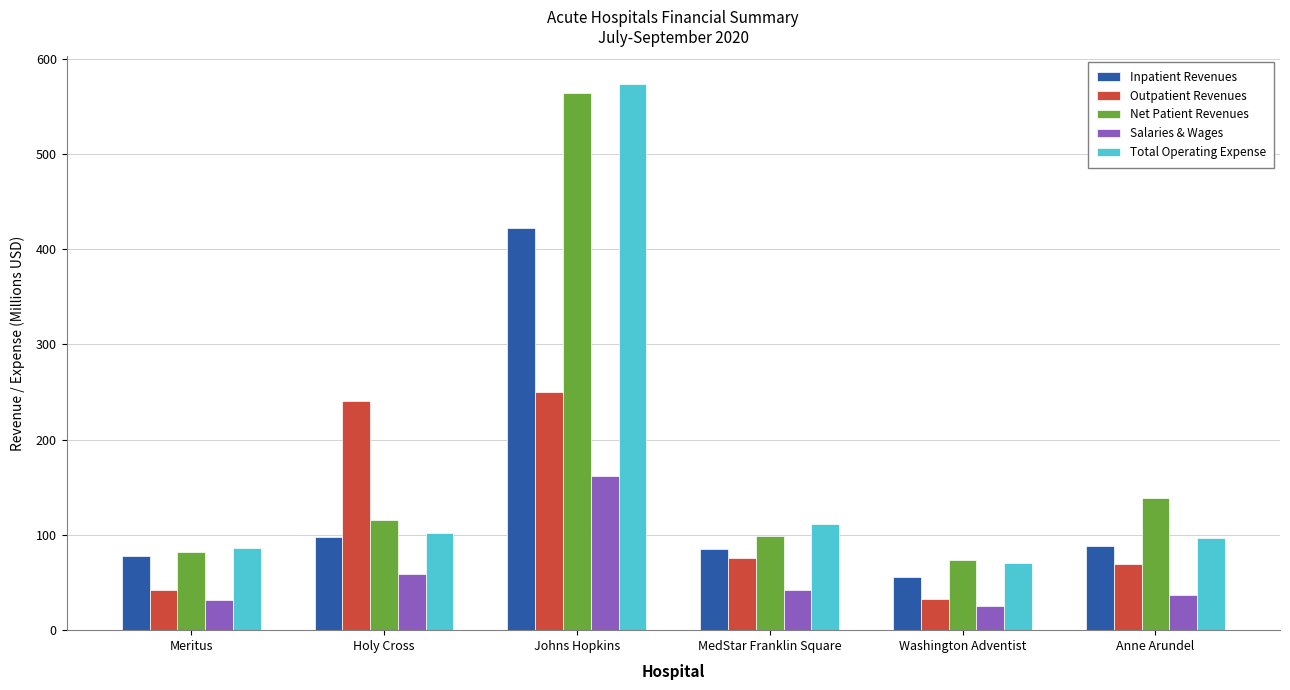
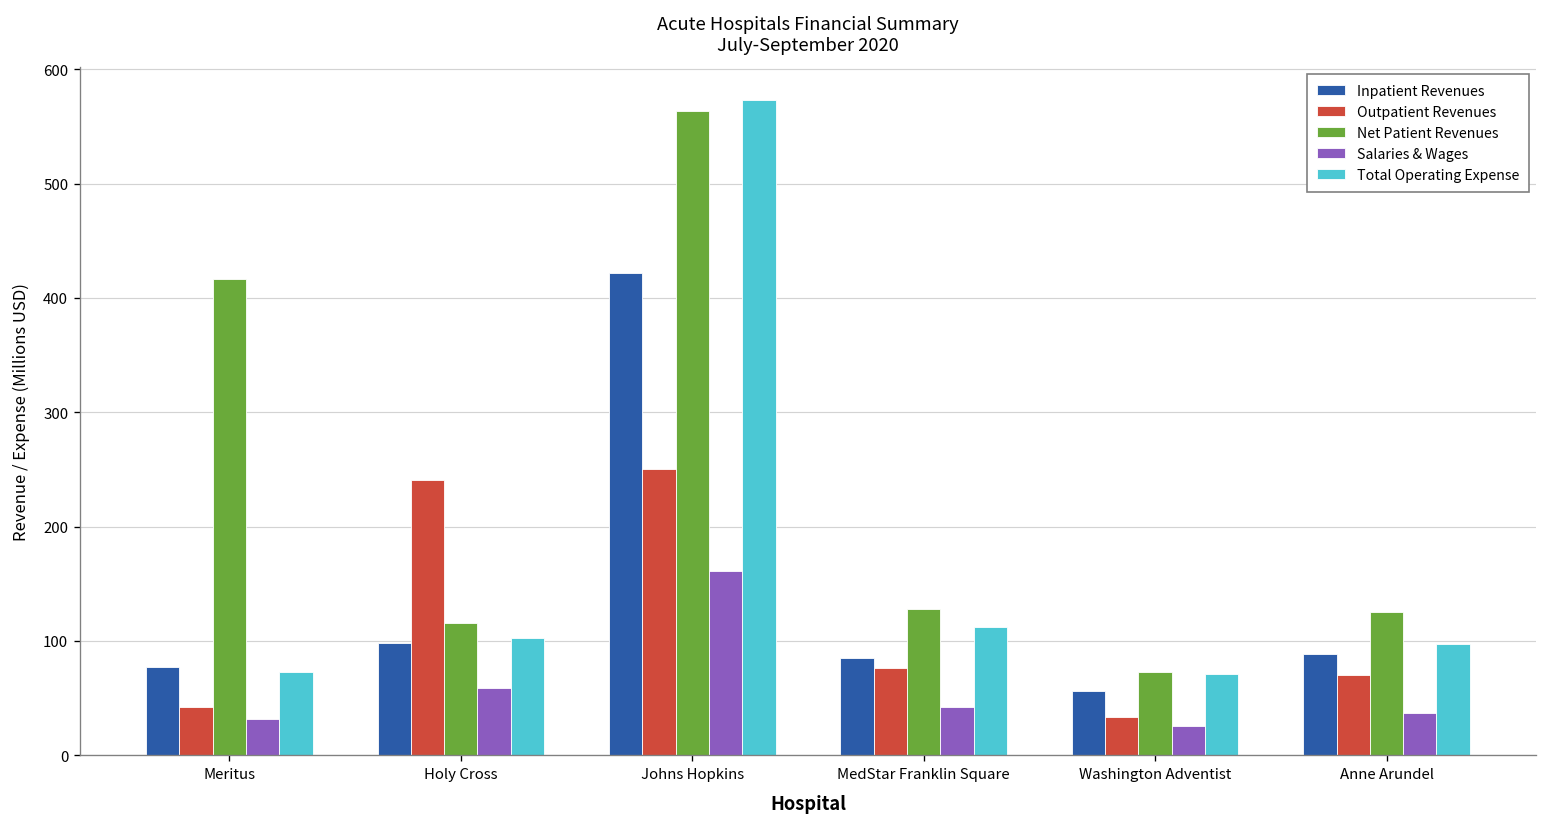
Net Patient Revenues, Meritus: 80 -> 420
Total Operating Expense, Meritus: 90 -> 70
Net Patient Revenues, MedStar Franklin Square: 100 -> 130
Net Patient Revenues, Anne Arundel: 140 -> 130
